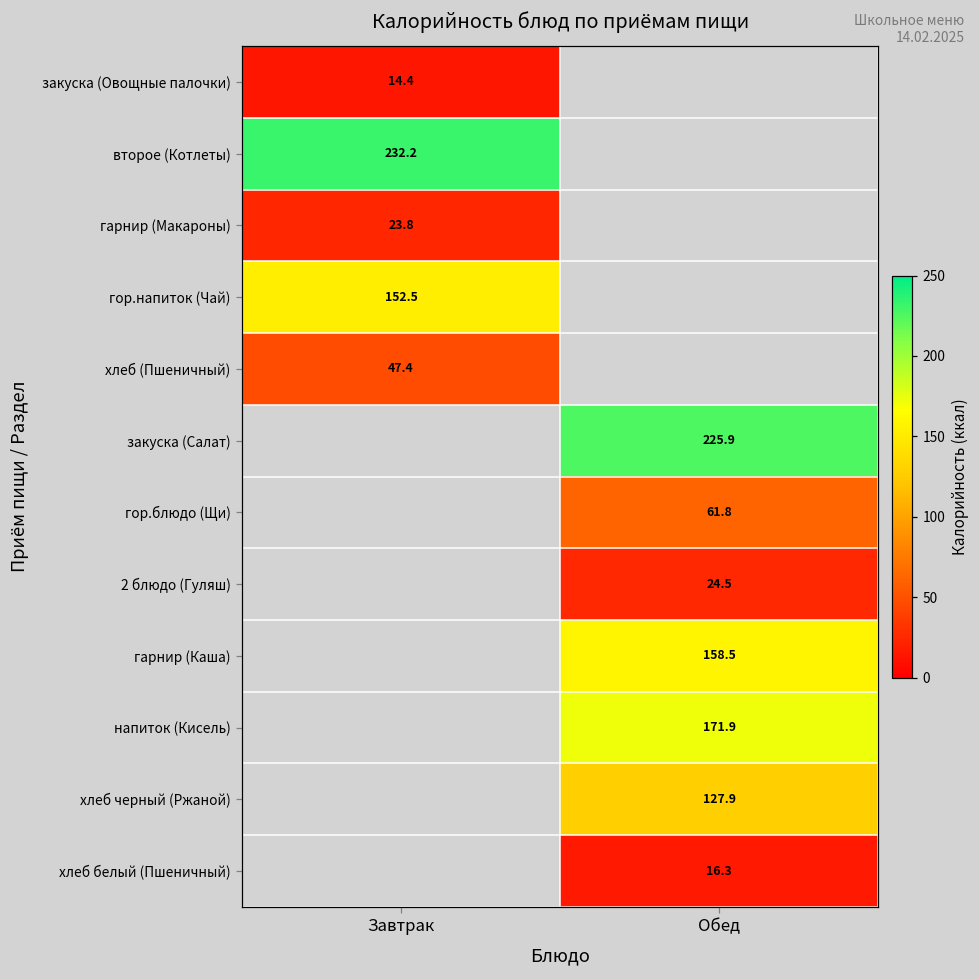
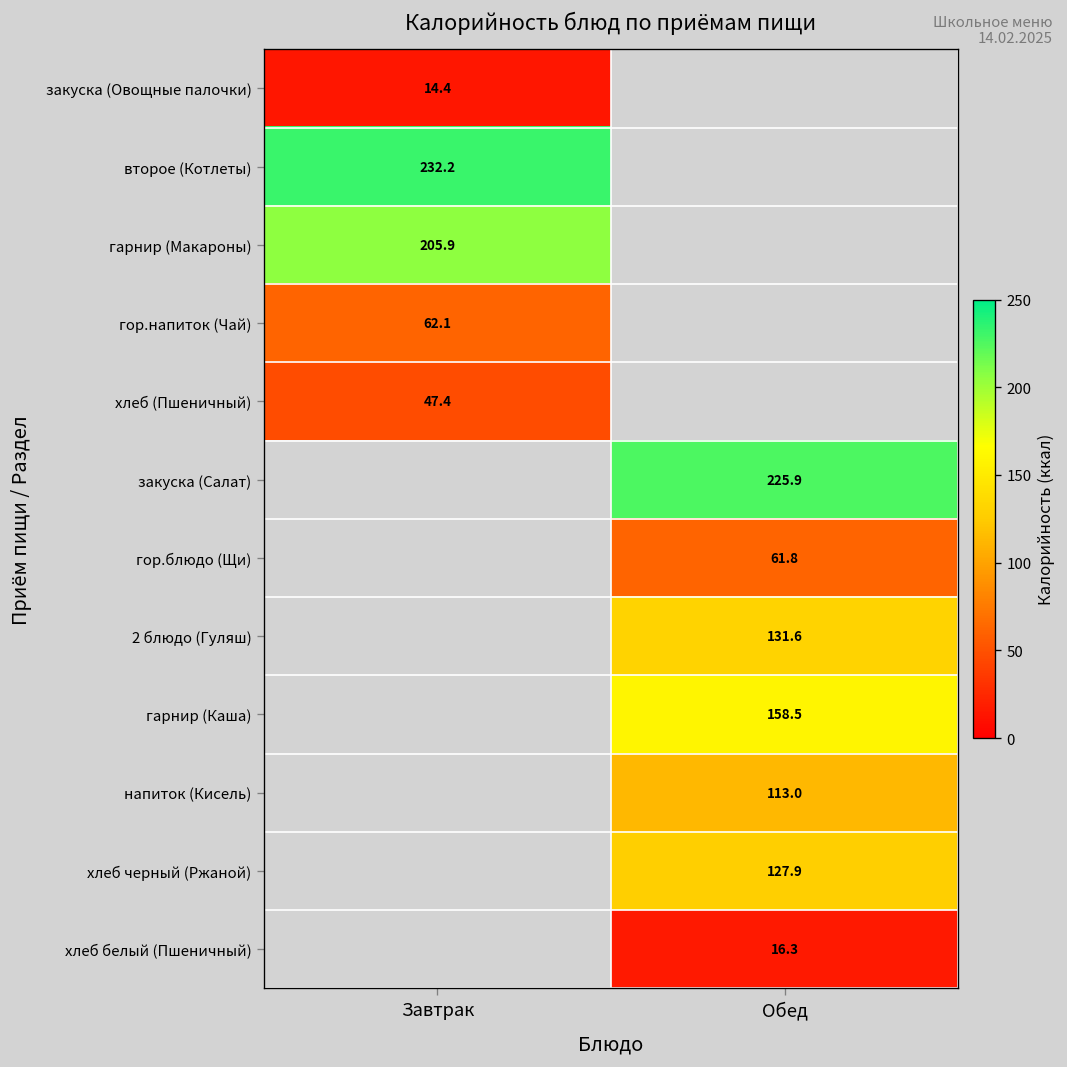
гарнир (Макароны), Завтрак: 23.8 -> 205.9
гор.напиток (Чай), Завтрак: 152.5 -> 62.1
2 блюдо (Гуляш), Обед: 24.5 -> 131.6
напиток (Кисель), Обед: 171.9 -> 113.0
